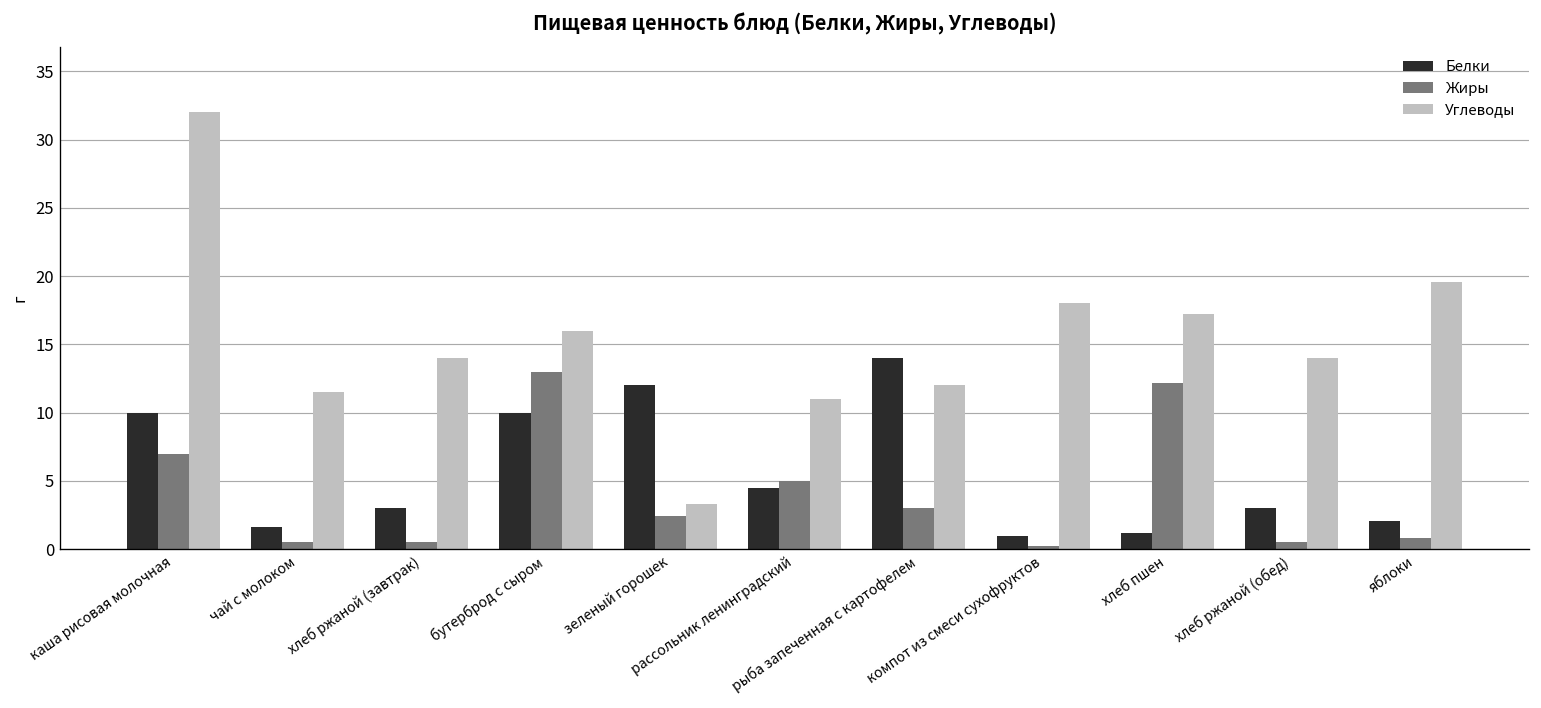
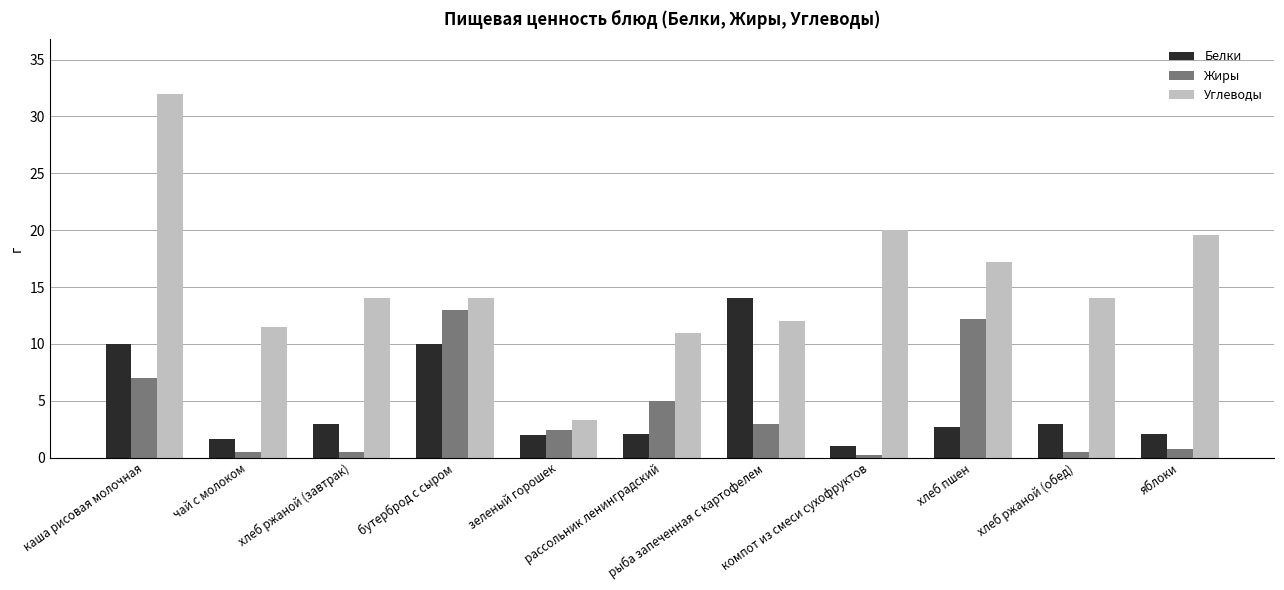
Углеводы, бутерброд с сыром: 16 -> 14
Белки, зеленый горошек: 12 -> 2
Белки, рассольник ленинградский: 4.5 -> 2.1
Углеводы, компот из смеси сухофруктов: 18 -> 20
Белки, хлеб пшен: 1.2 -> 2.7
